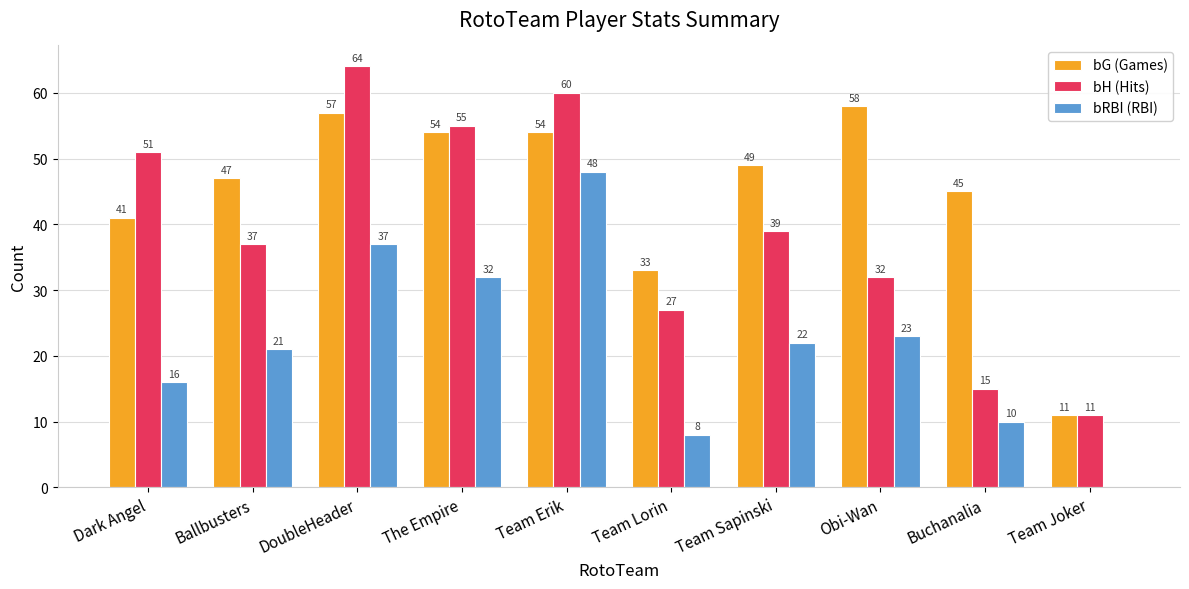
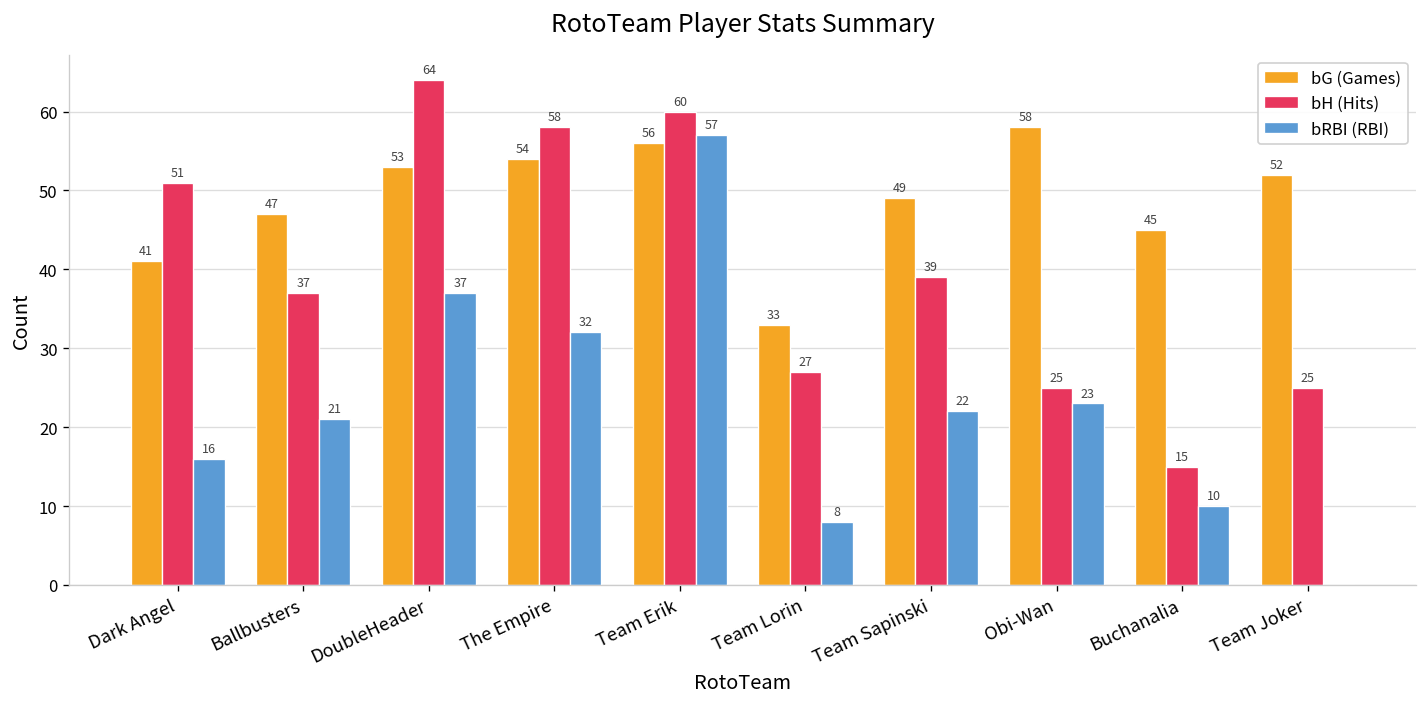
bG (Games), DoubleHeader: 57 -> 53
bH (Hits), The Empire: 55 -> 58
bG (Games), Team Erik: 54 -> 56
bRBI (RBI), Team Erik: 48 -> 57
bH (Hits), Obi-Wan: 32 -> 25
bG (Games), Team Joker: 11 -> 52
bH (Hits), Team Joker: 11 -> 25
